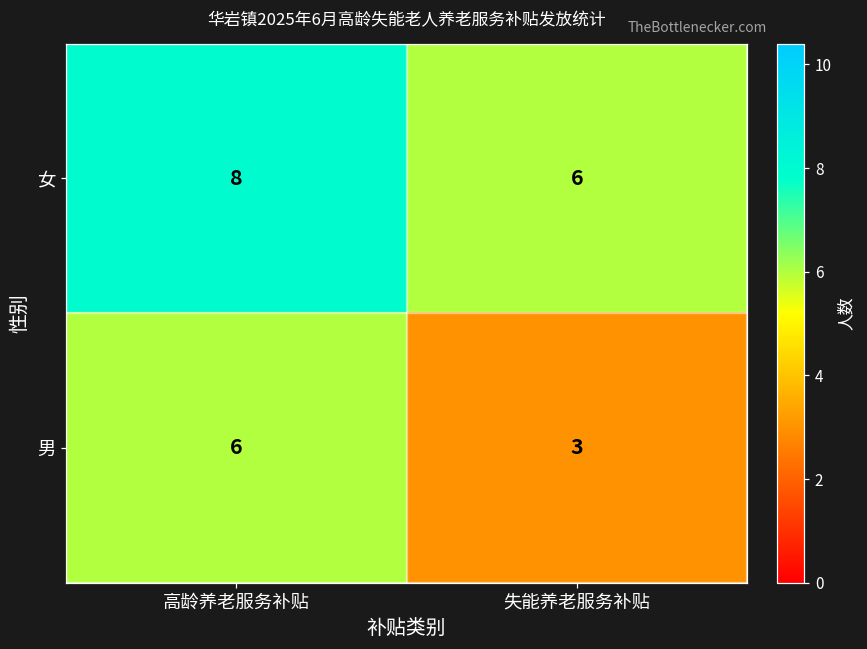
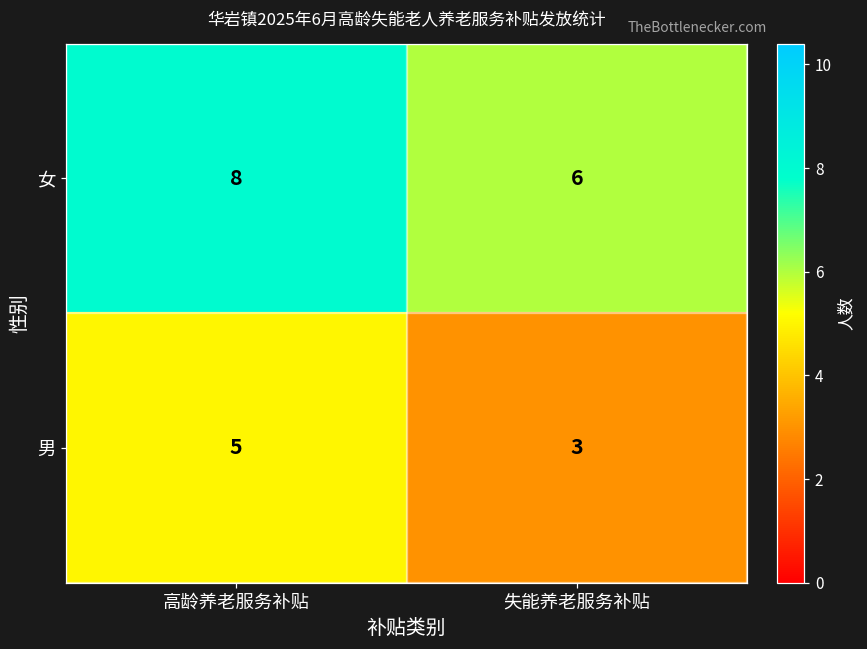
男, 高龄养老服务补贴: 6 -> 5
